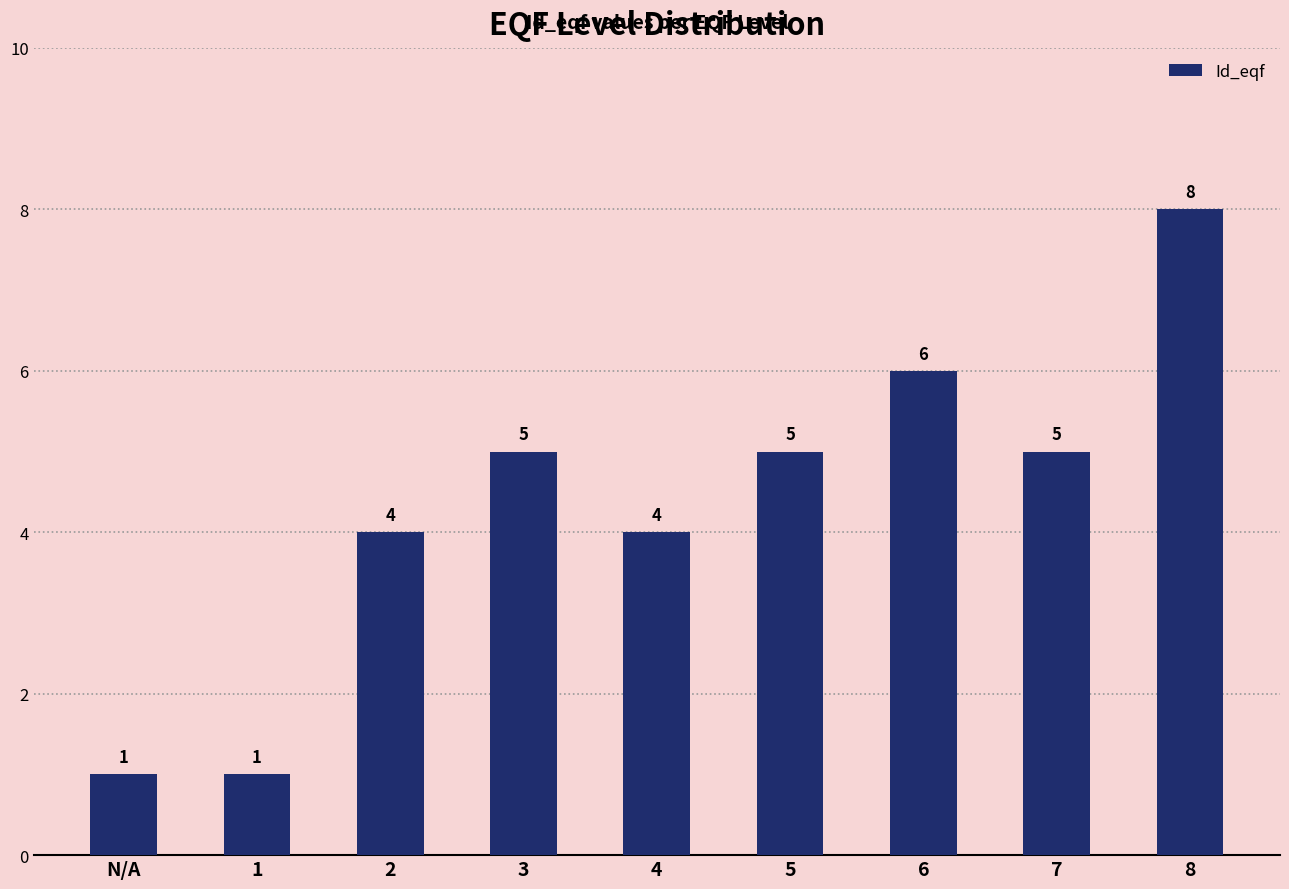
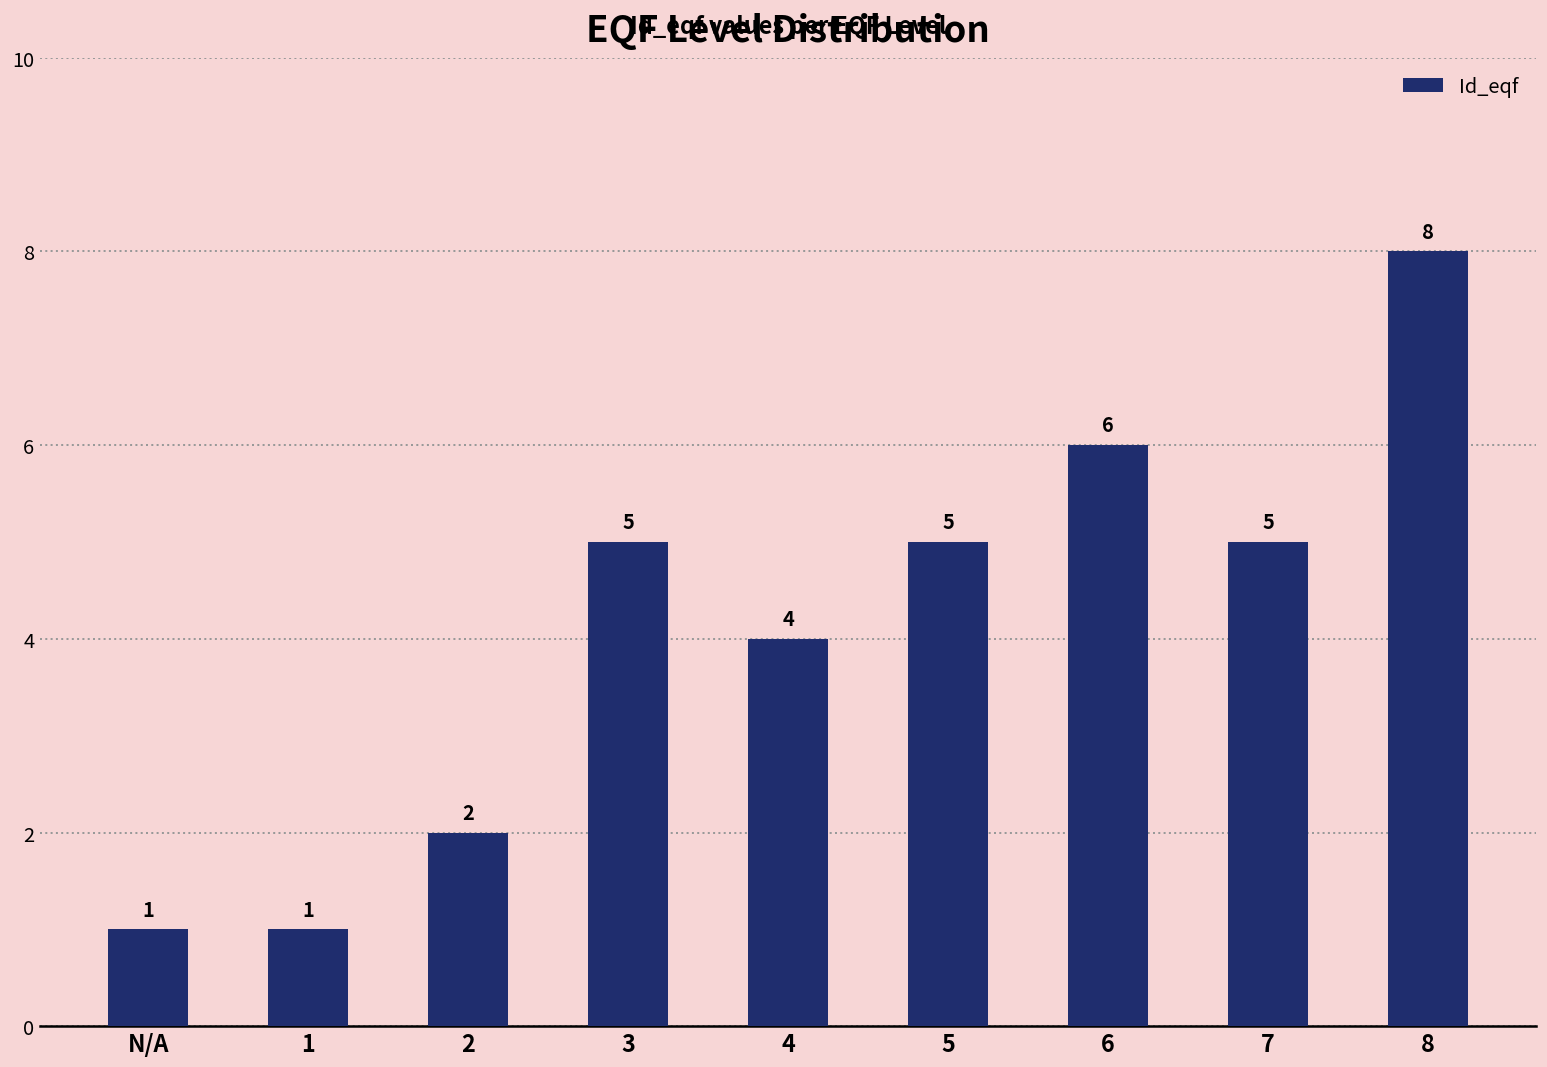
2: 4 -> 2
